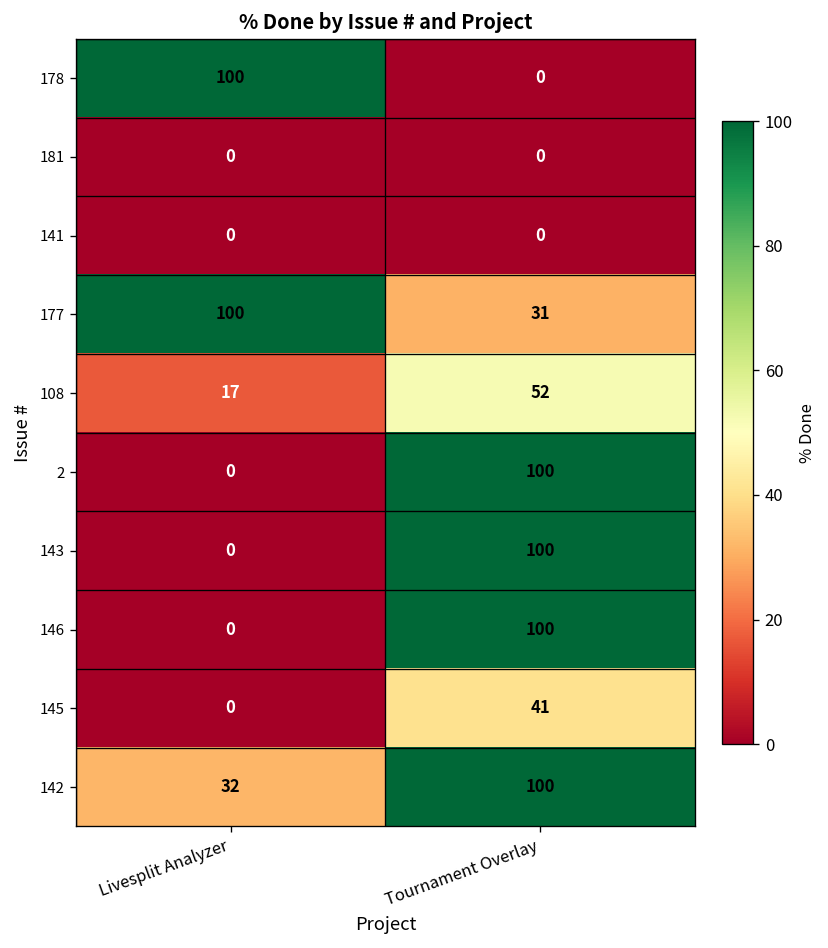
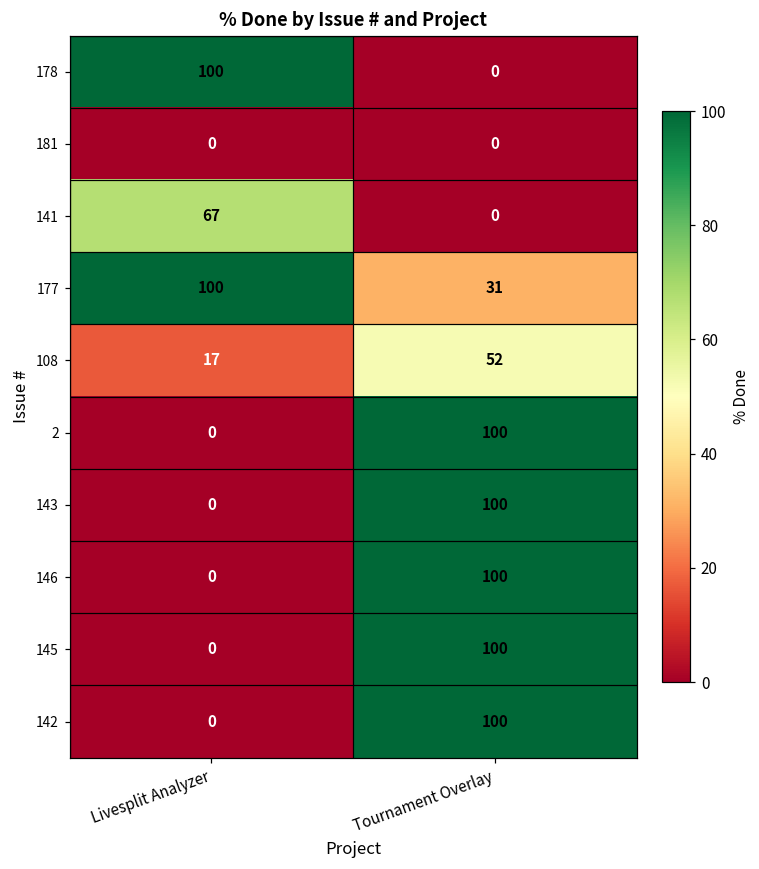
141, Livesplit Analyzer: 0 -> 67
145, Tournament Overlay: 41 -> 100
142, Livesplit Analyzer: 32 -> 0
